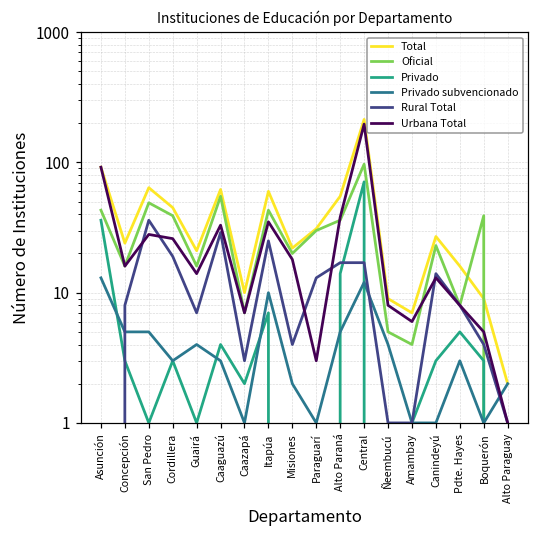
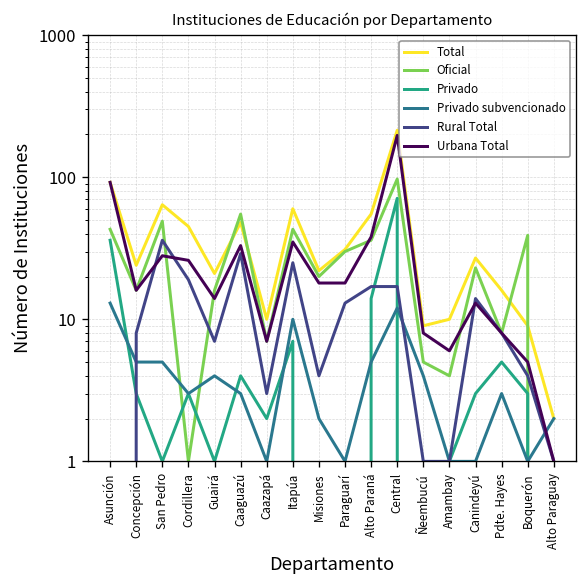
Oficial, Cordillera: 39 -> 1
Total, Caaguazú: 60 -> 48
Urbana Total, Paraguarí: 3 -> 18
Total, Amambay: 7 -> 10
